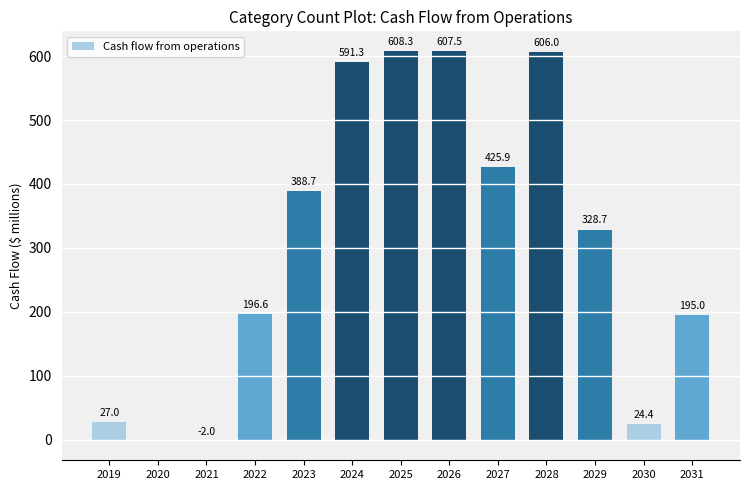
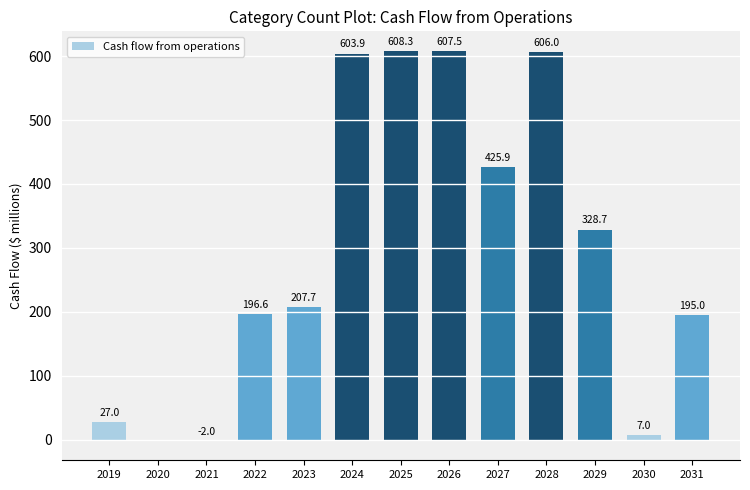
2023: 388.7 -> 207.7
2024: 591.3 -> 603.9
2030: 24.4 -> 7.0
